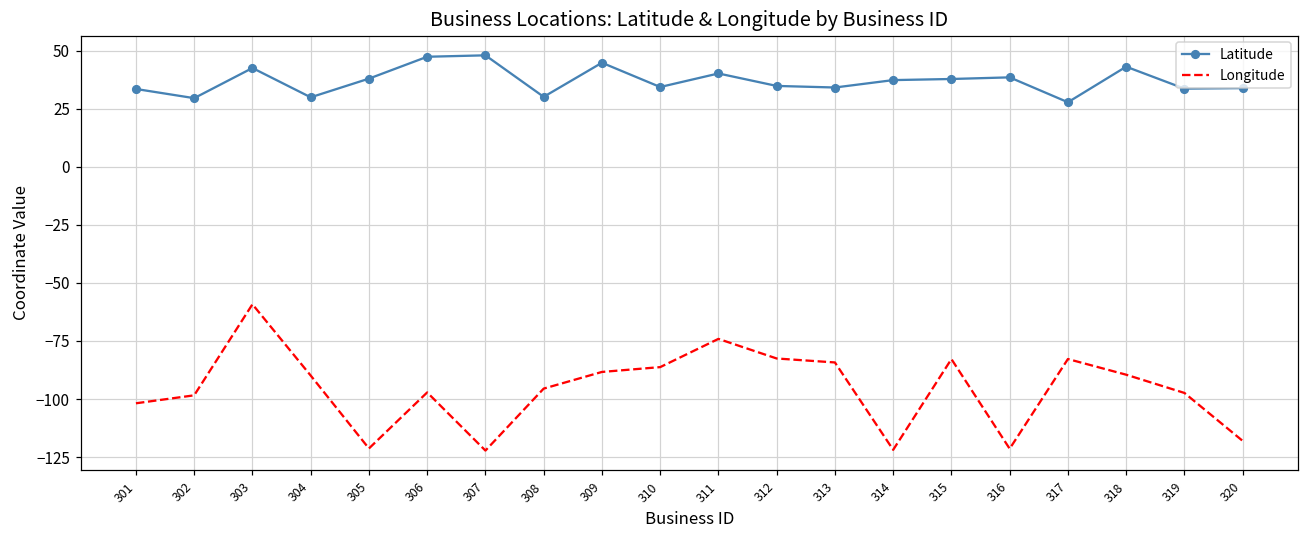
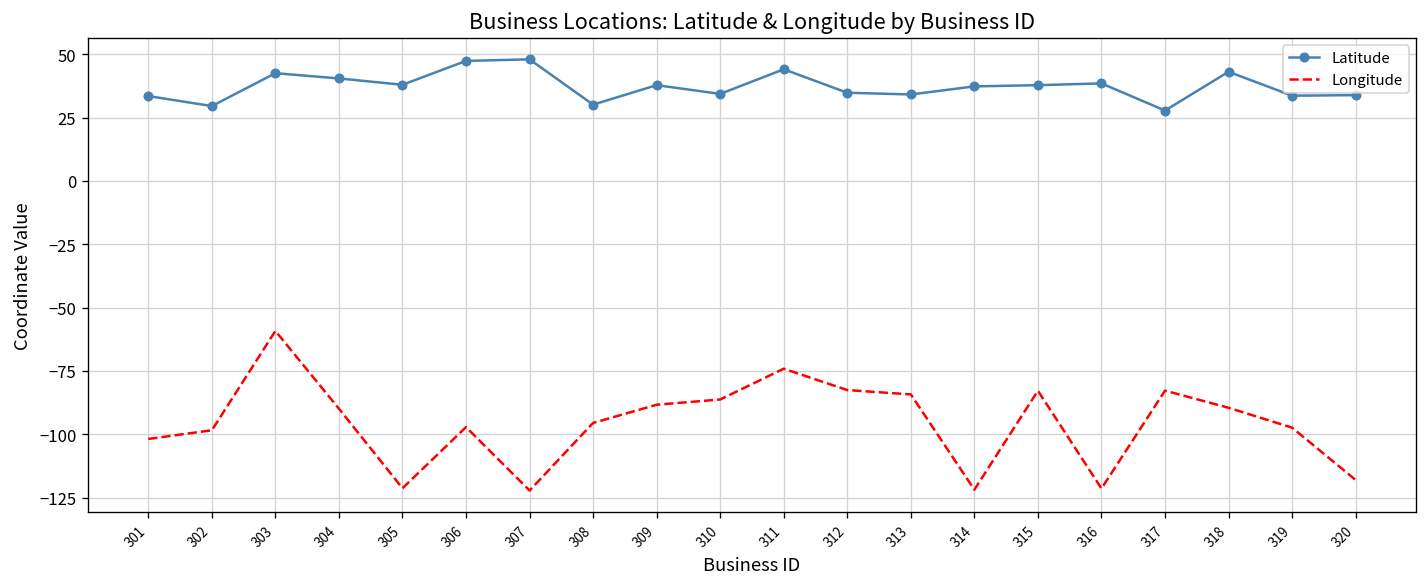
Latitude, 304: 30 -> 40
Latitude, 309: 45 -> 38
Latitude, 311: 40 -> 44
